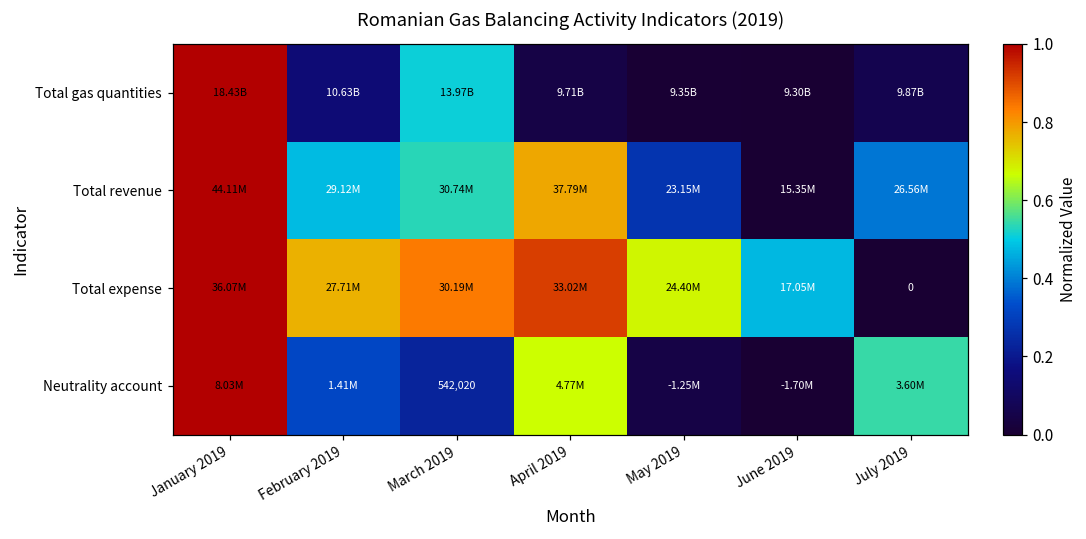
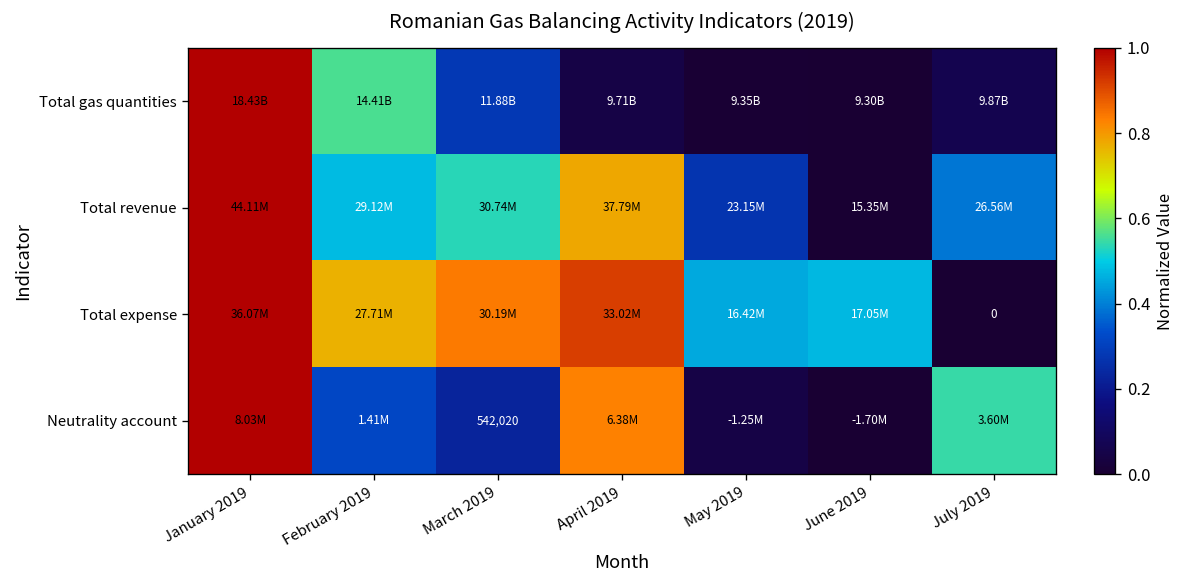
Total gas quantities, February 2019: 10.63B -> 14.41B
Total gas quantities, March 2019: 13.97B -> 11.88B
Total expense, May 2019: 24.40M -> 16.42M
Neutrality account, April 2019: 4.77M -> 6.38M
